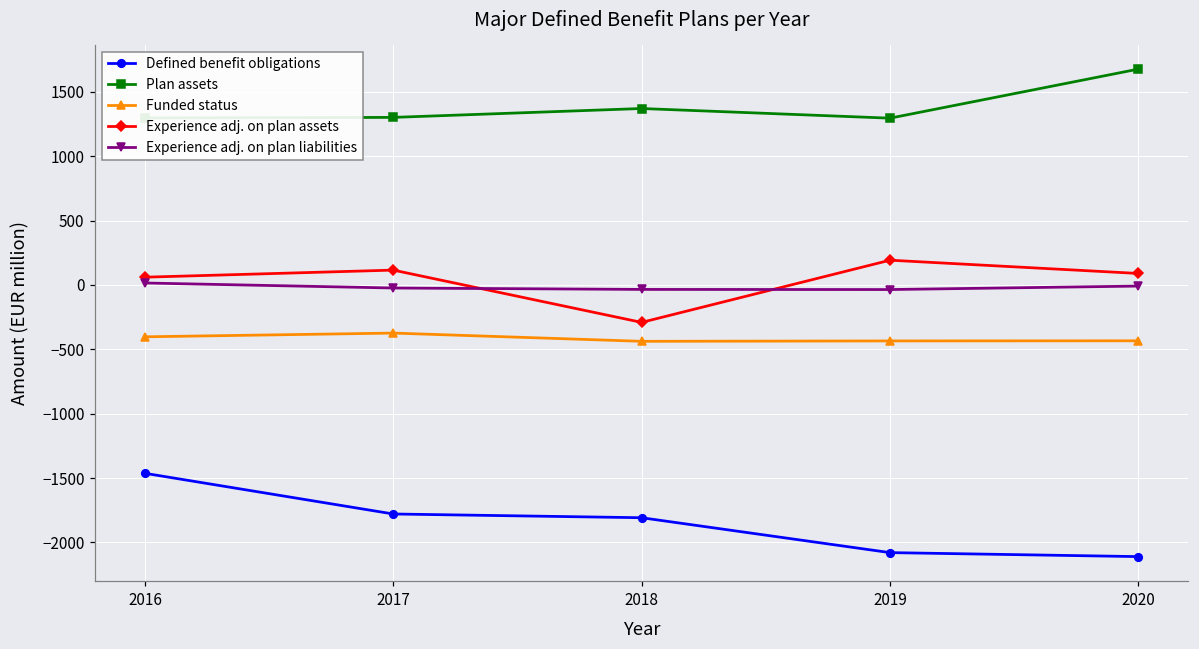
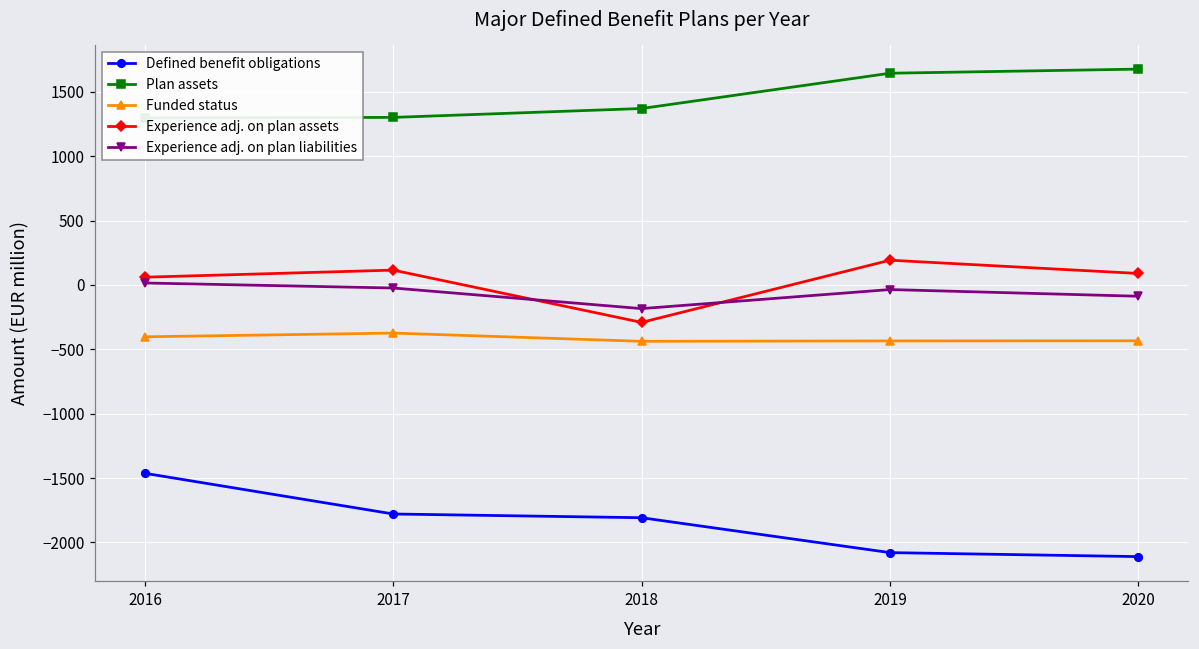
Experience adj. on plan liabilities, 2018: -40 -> -180
Plan assets, 2019: 1300 -> 1640
Experience adj. on plan liabilities, 2020: -10 -> -90
